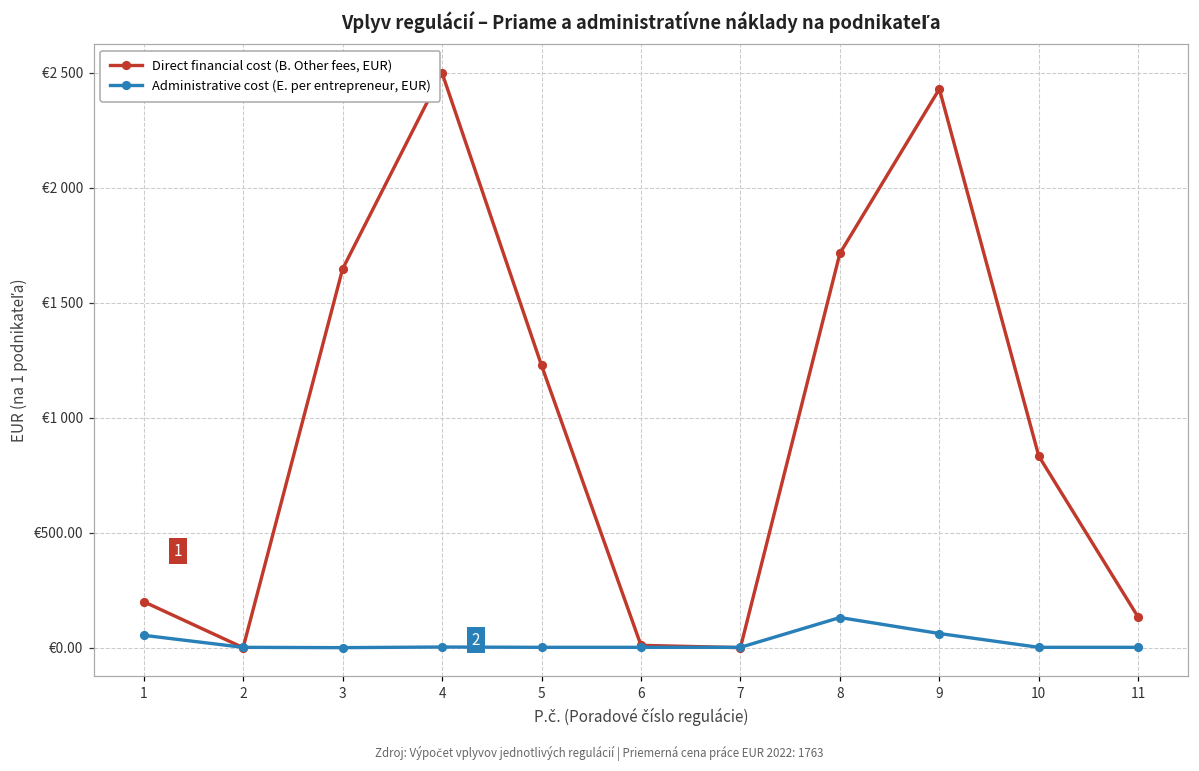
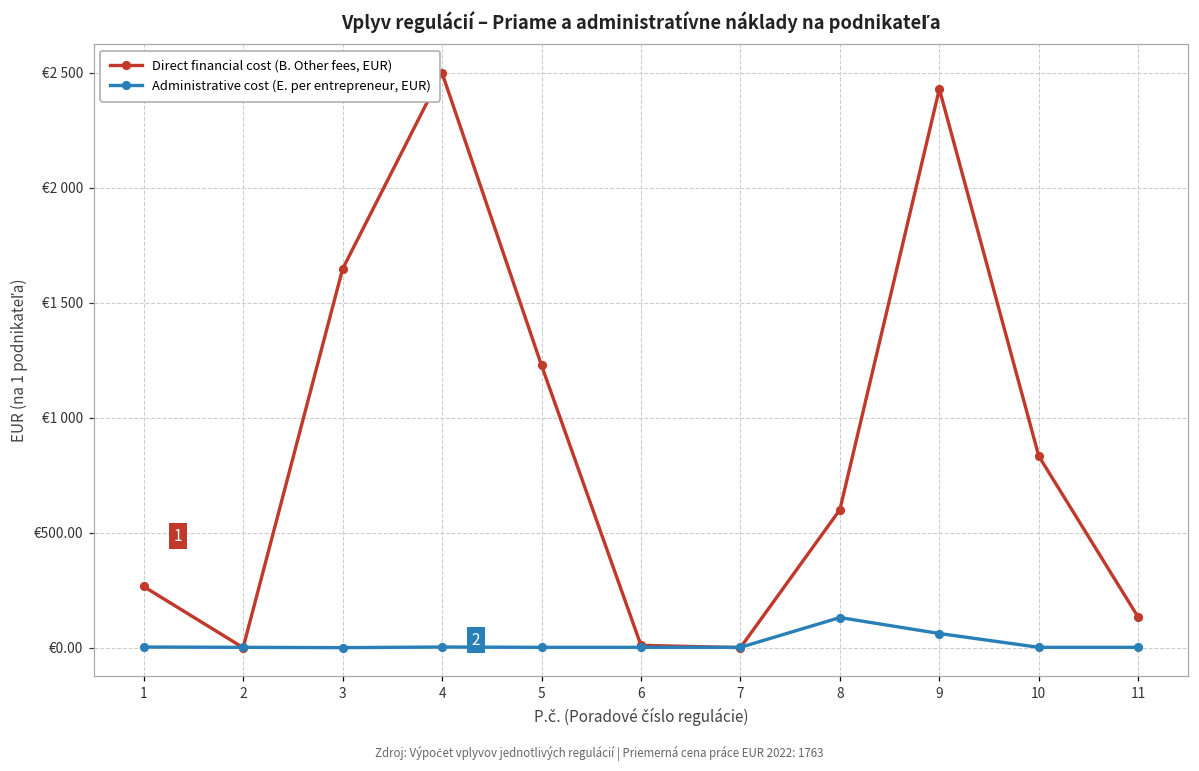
Direct financial cost (B. Other fees, EUR), 1: €200 -> €270
Administrative cost (E. per entrepreneur, EUR), 1: €50 -> €0
Direct financial cost (B. Other fees, EUR), 8: €1720 -> €600
